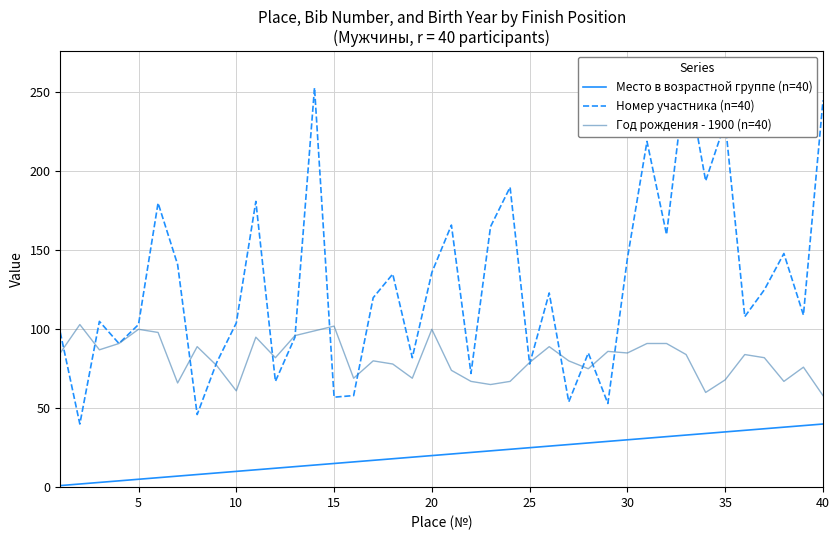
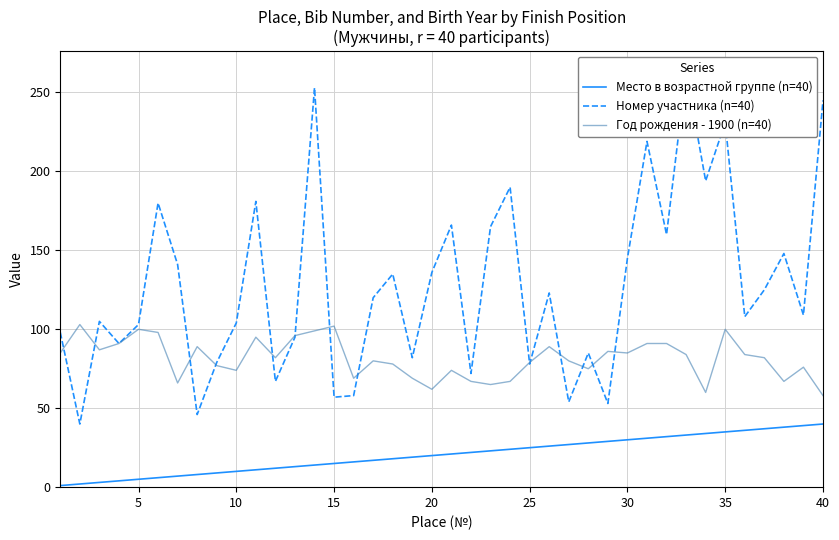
Год рождения - 1900 (n=40), 10: 61 -> 74
Год рождения - 1900 (n=40), 20: 100 -> 62
Год рождения - 1900 (n=40), 35: 68 -> 100
